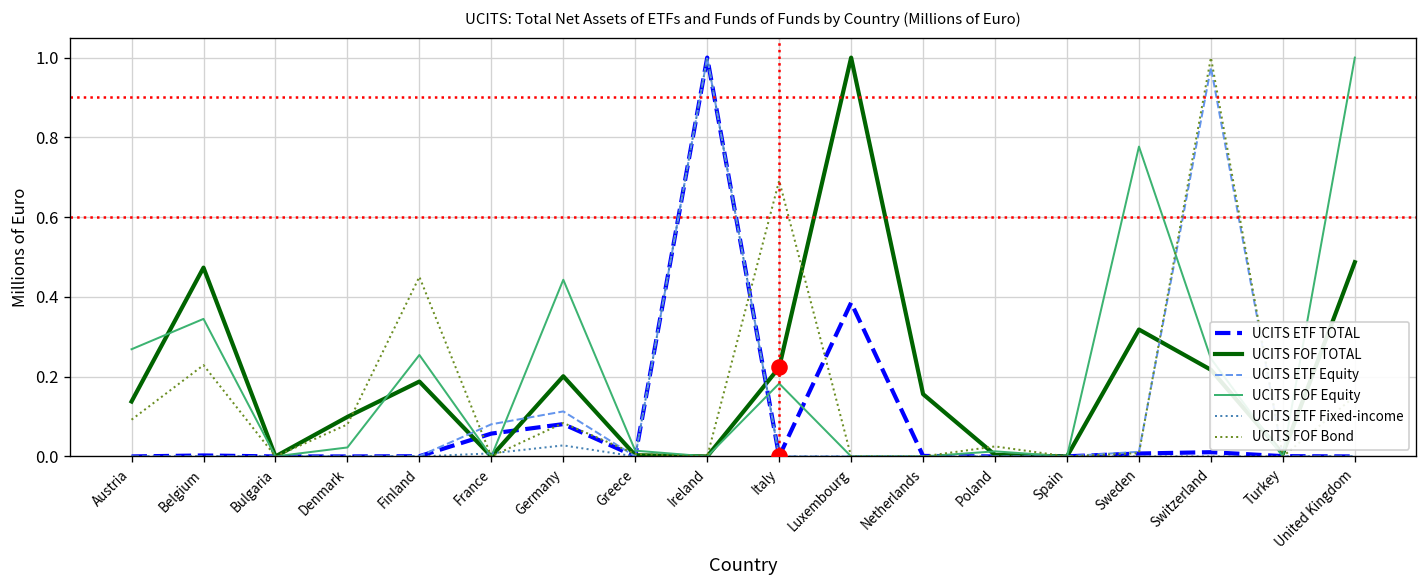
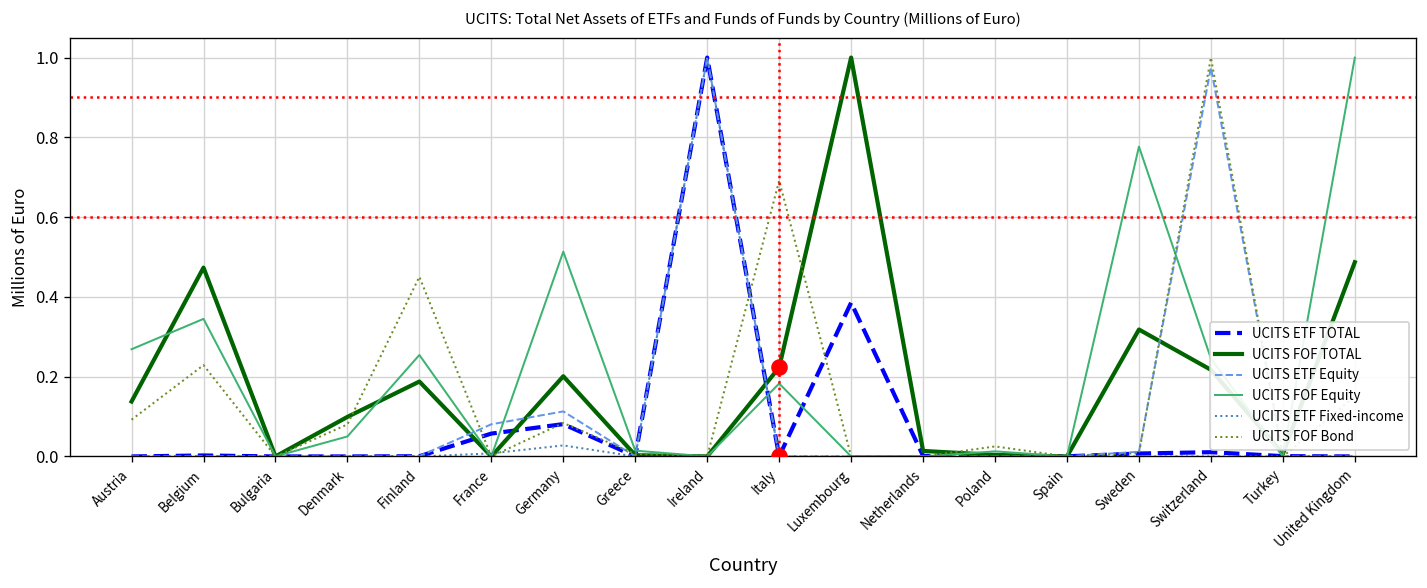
UCITS FOF Equity, Denmark: 0.02 -> 0.05
UCITS FOF Equity, Germany: 0.44 -> 0.51
UCITS FOF TOTAL, Netherlands: 0.16 -> 0.01
